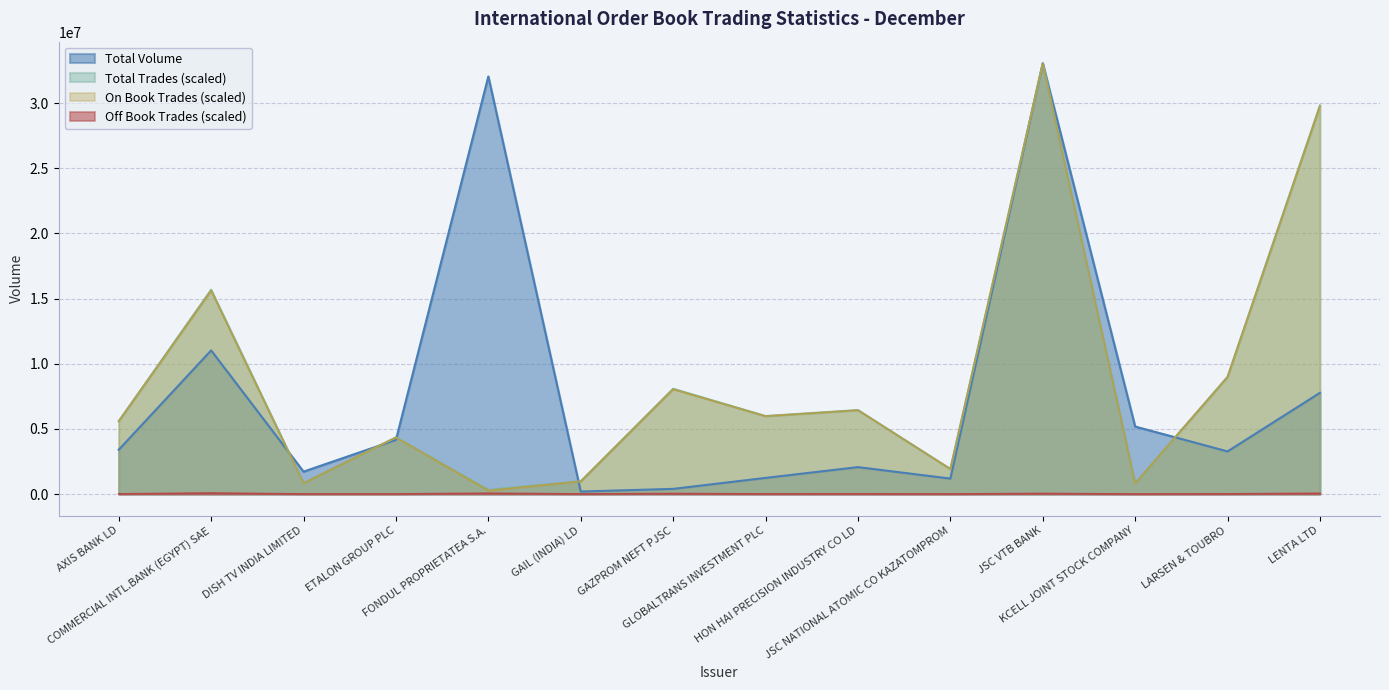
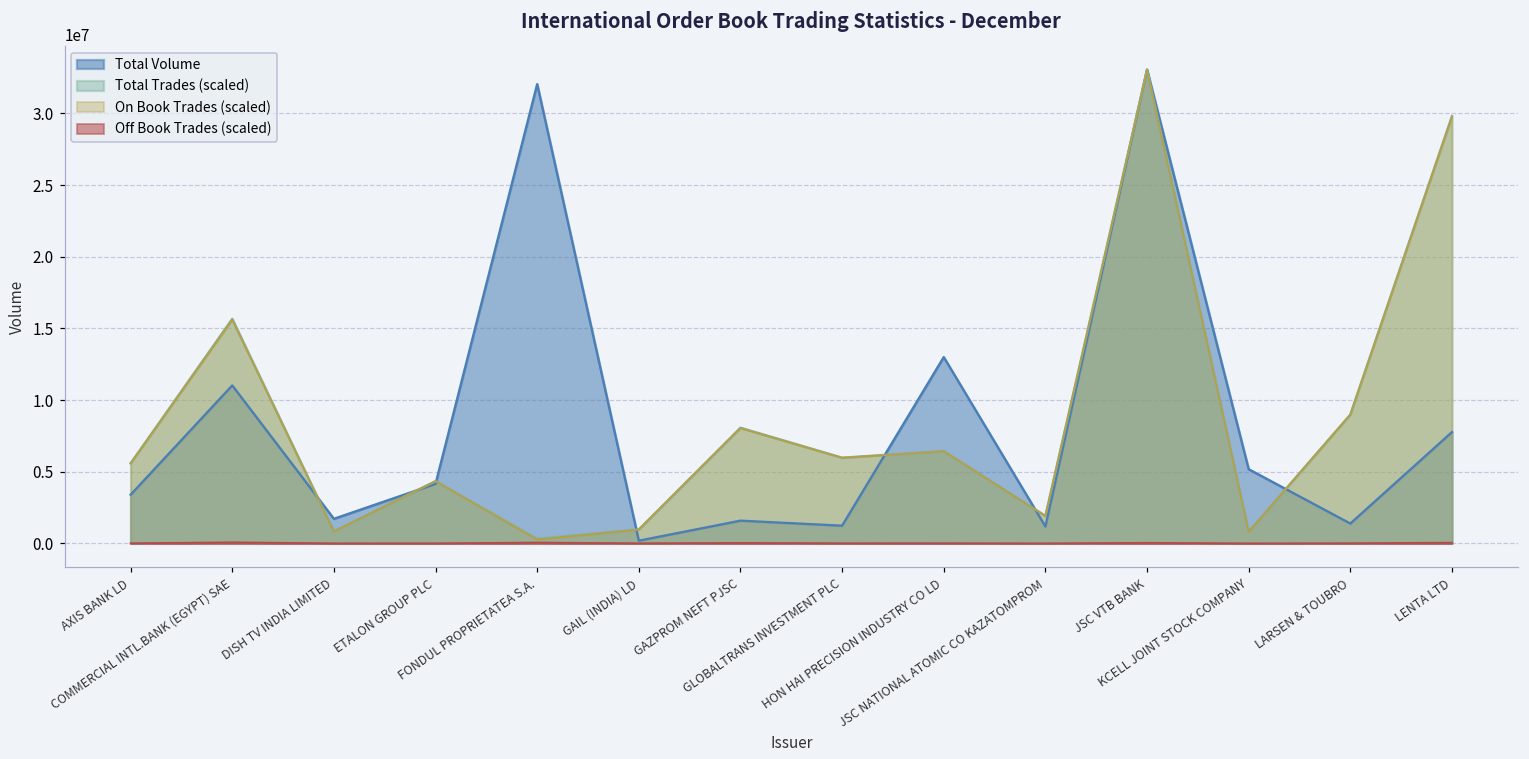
Total Volume, GAZPROM NEFT PJSC: 400000 -> 1600000
Total Volume, HON HAI PRECISION INDUSTRY CO LD: 2100000 -> 13000000
Total Volume, LARSEN & TOUBRO: 3300000 -> 1400000
